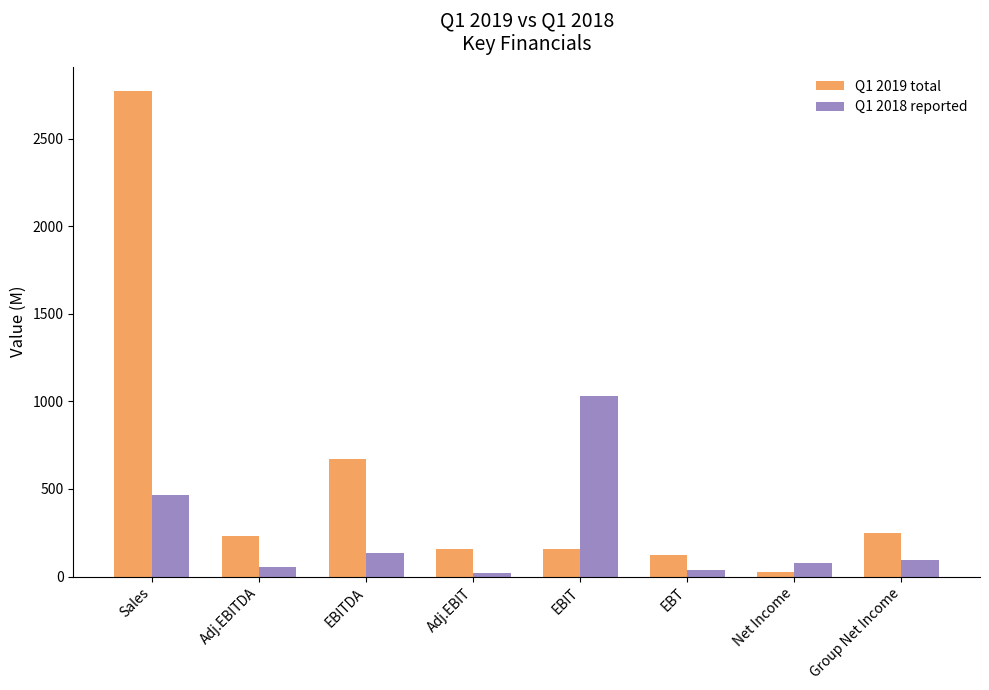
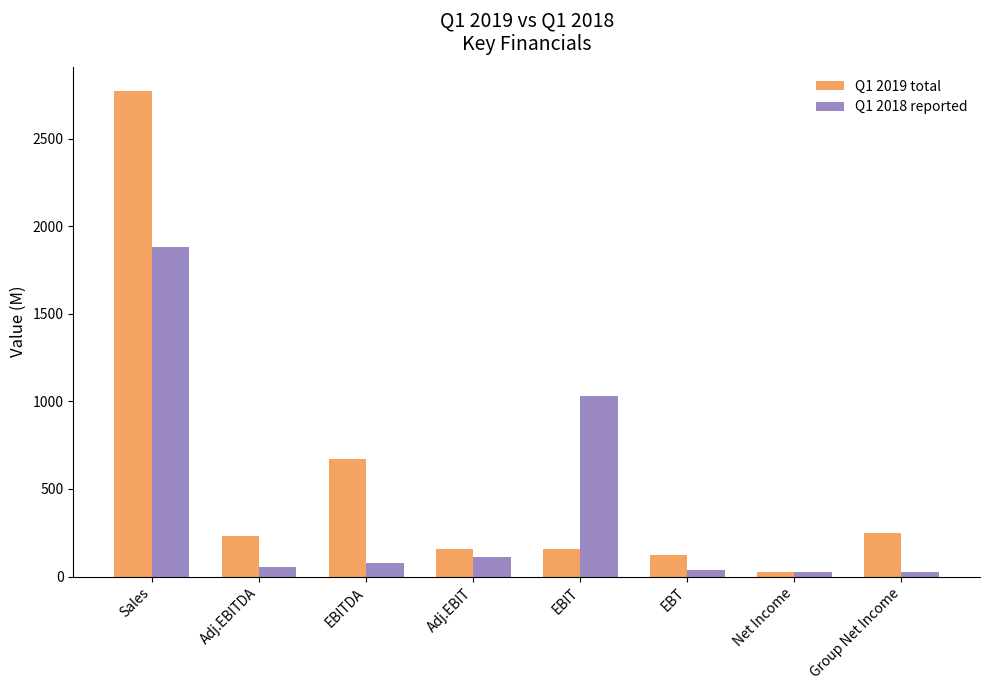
Q1 2018 reported, Sales: 460 -> 1880
Q1 2018 reported, EBITDA: 140 -> 80
Q1 2018 reported, Adj.EBIT: 20 -> 110
Q1 2018 reported, Net Income: 80 -> 30
Q1 2018 reported, Group Net Income: 100 -> 30
